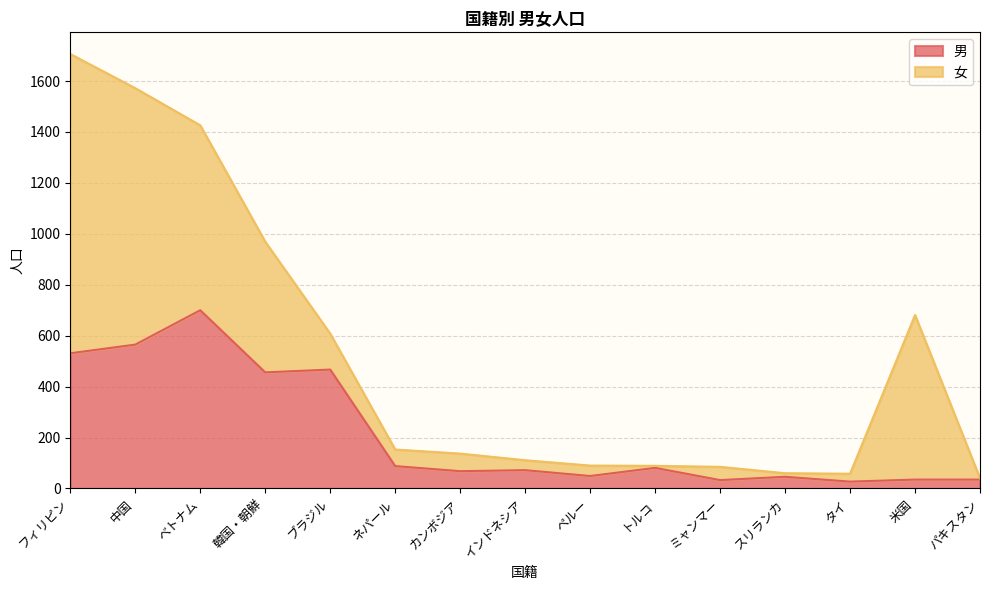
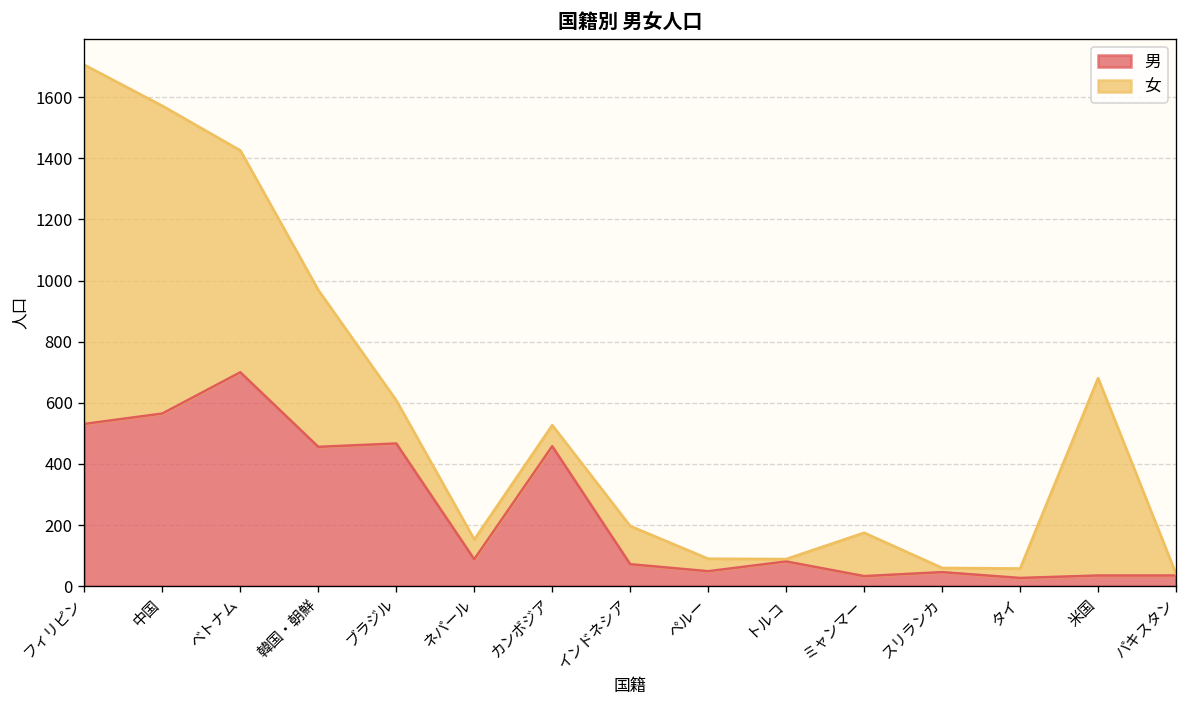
男, カンボジア: 70 -> 460
女, インドネシア: 40 -> 130
女, ミャンマー: 50 -> 140
